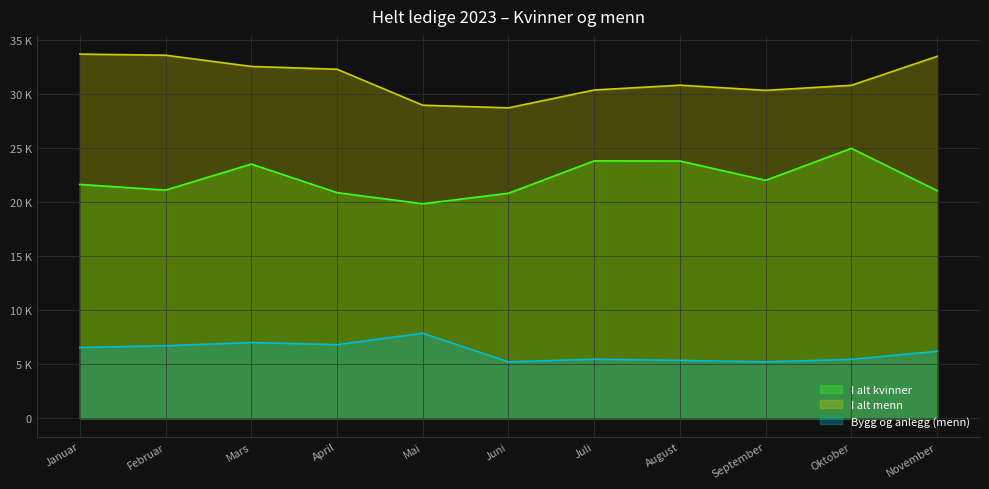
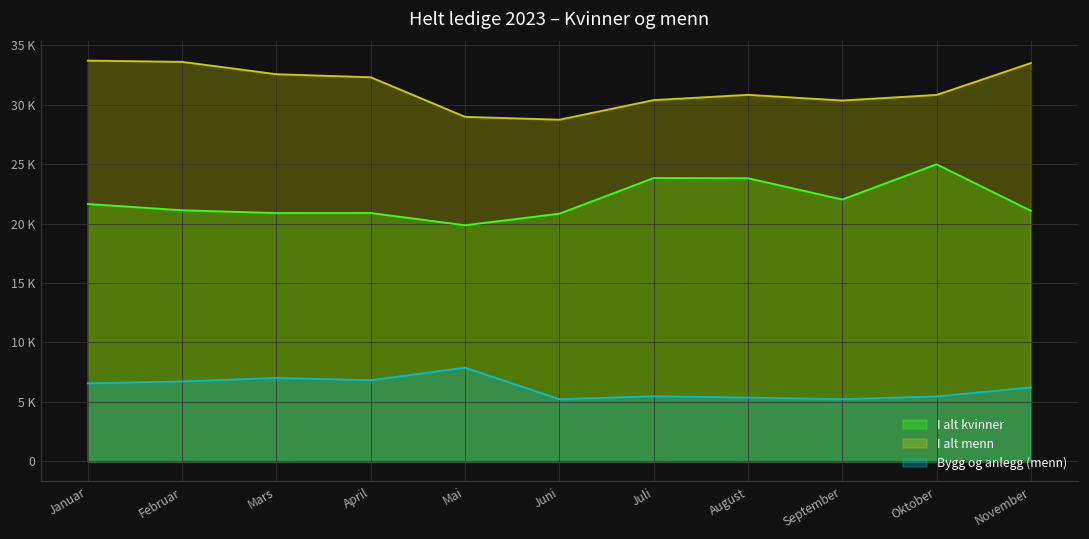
I alt kvinner, Mars: 23500 -> 20900
